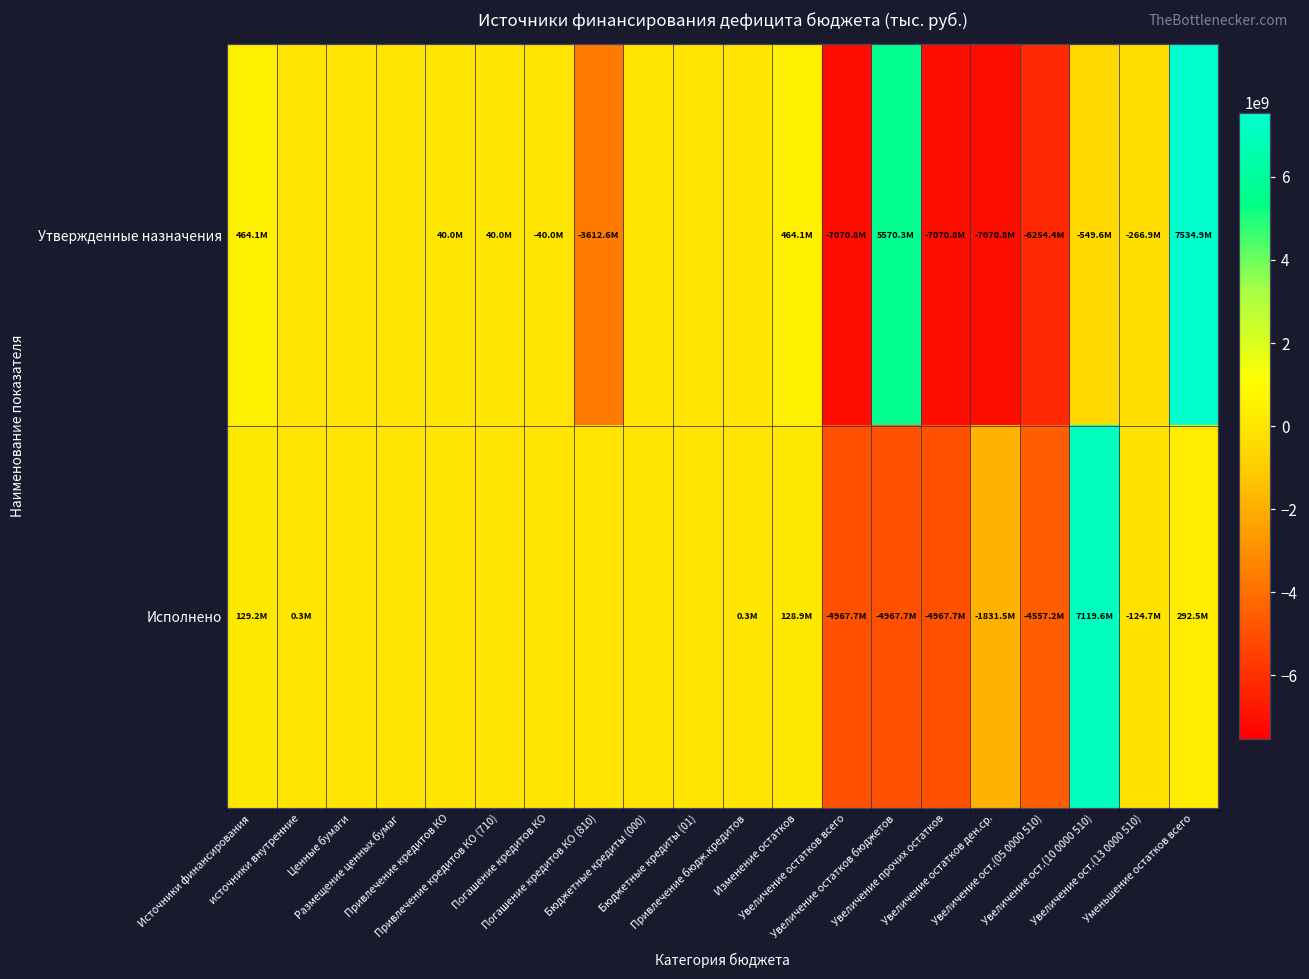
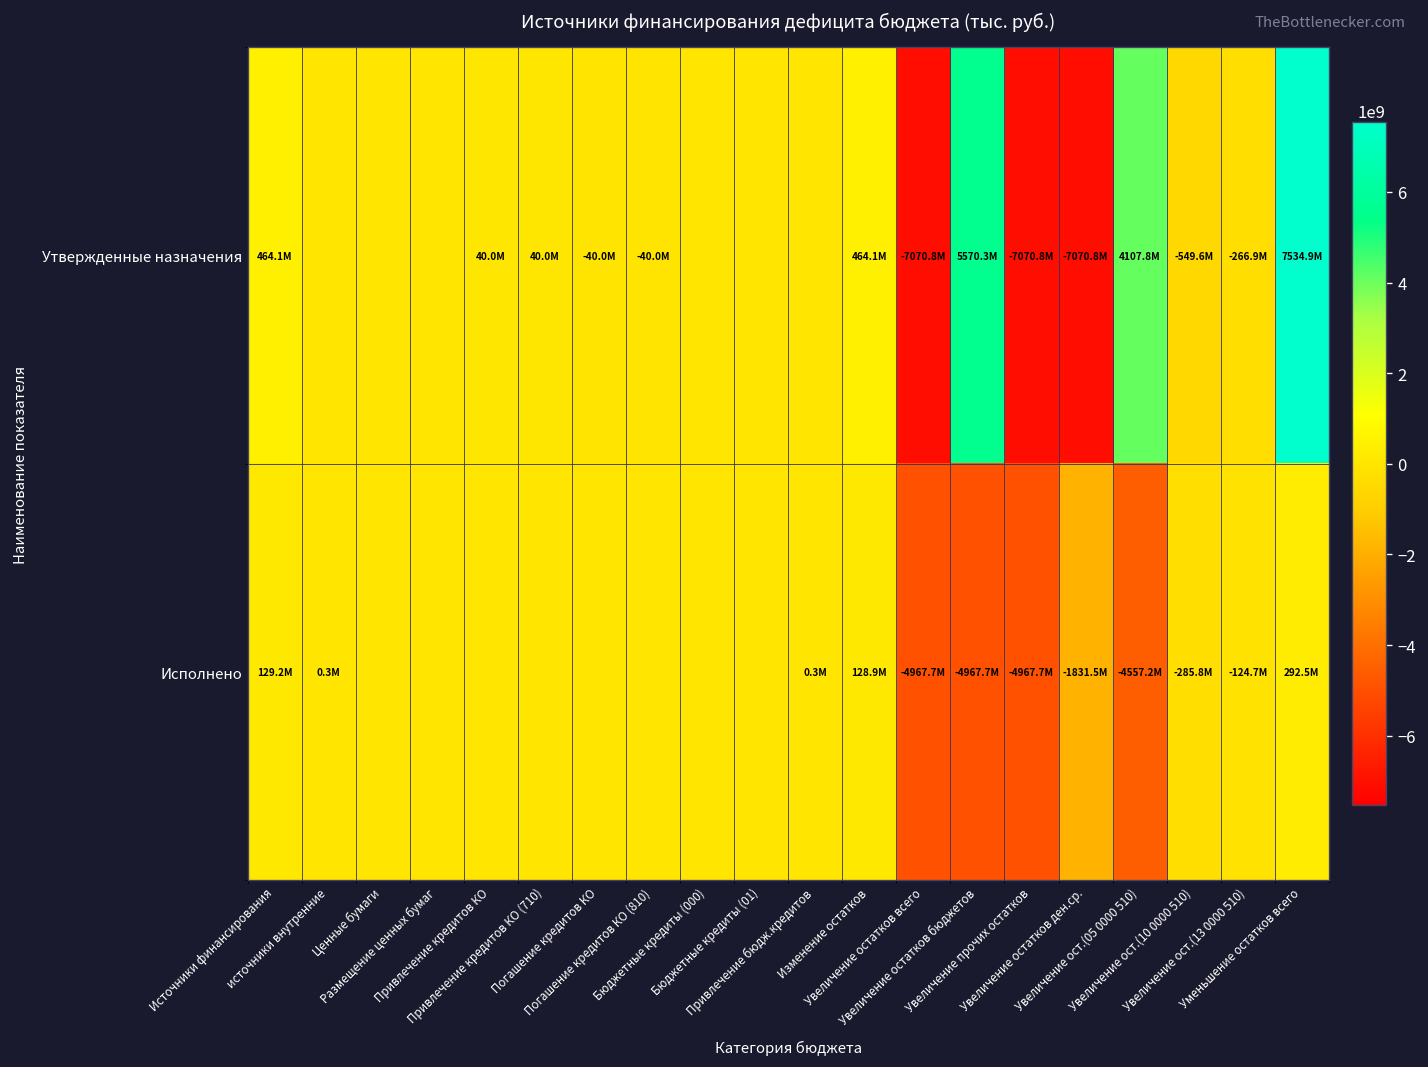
Утвержденные назначения, Погашение кредитов КО (810): -3612.6M -> -40.0M
Утвержденные назначения, Увеличение ост.(05 0000 510): -6254.4M -> 4107.8M
Исполнено, Увеличение ост.(10 0000 510): 7119.6M -> -285.8M
